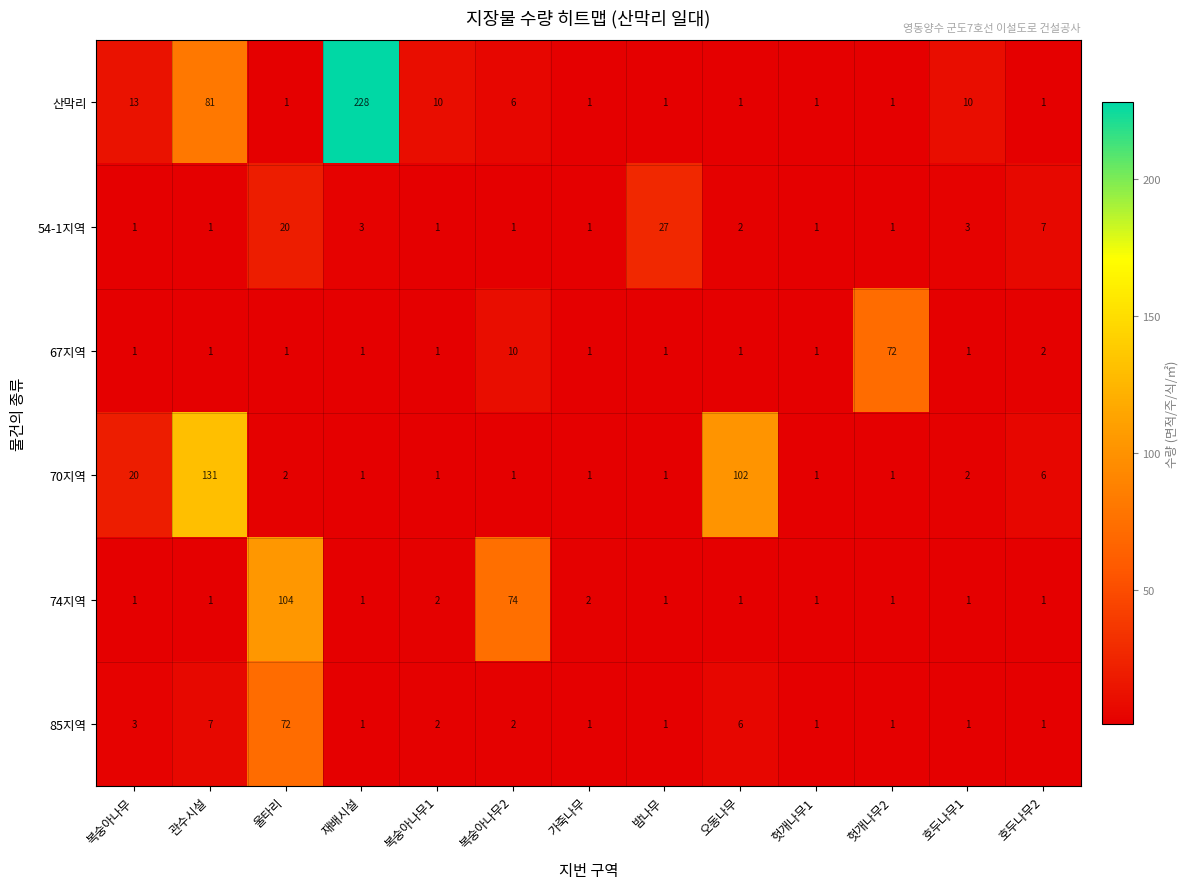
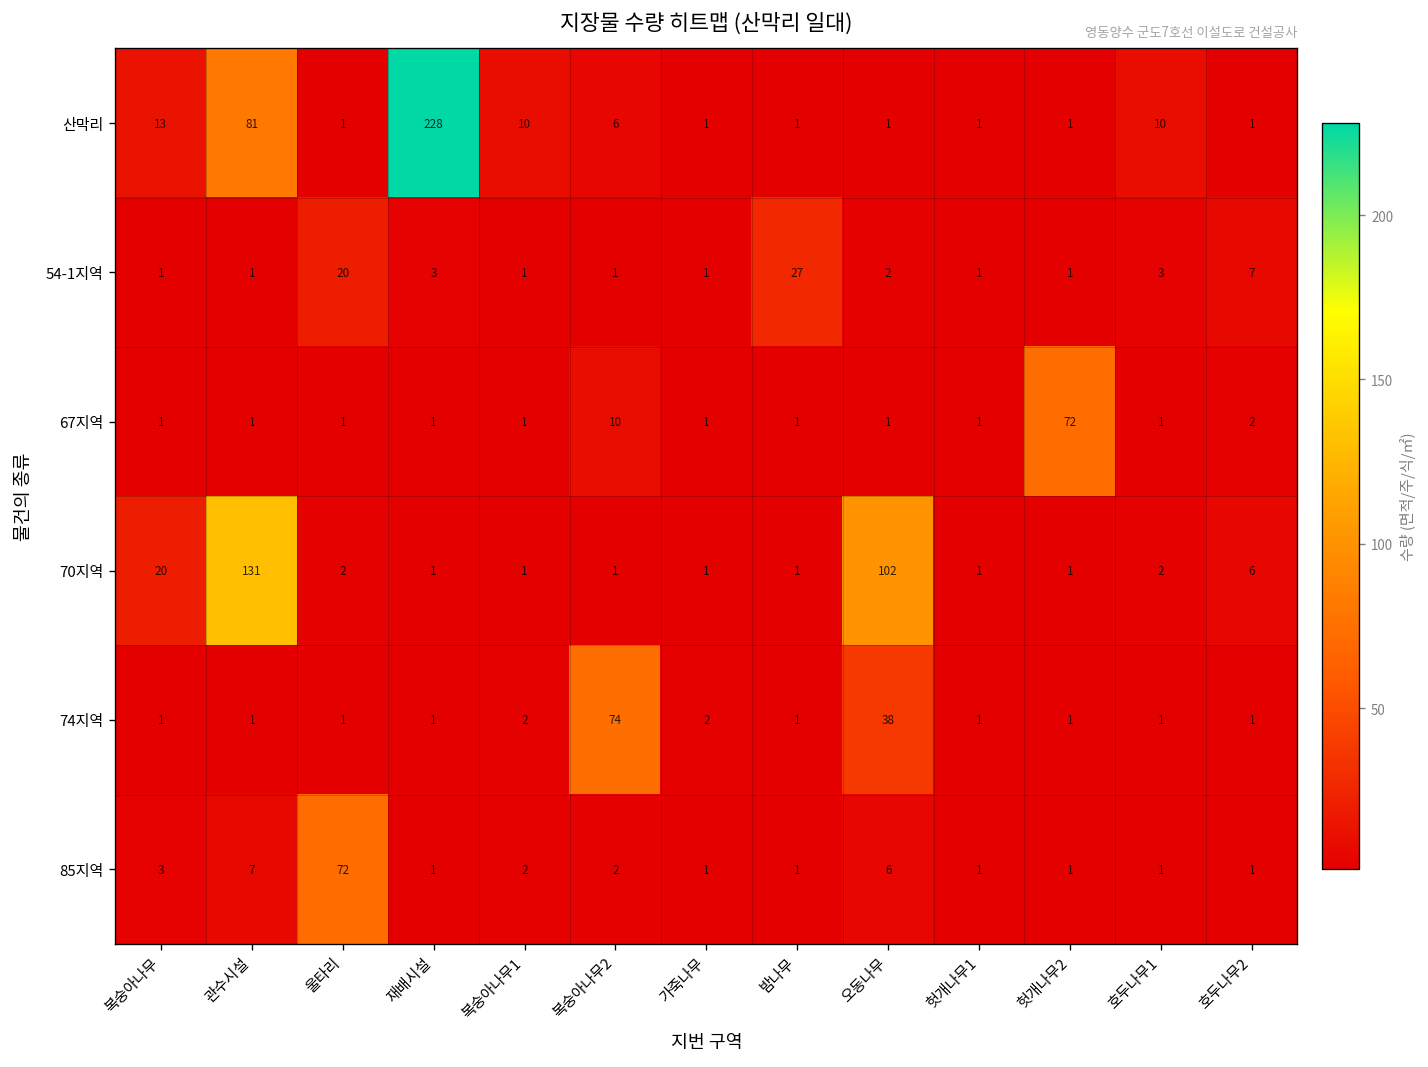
74지역, 울타리: 104 -> 1
74지역, 오동나무: 1 -> 38
